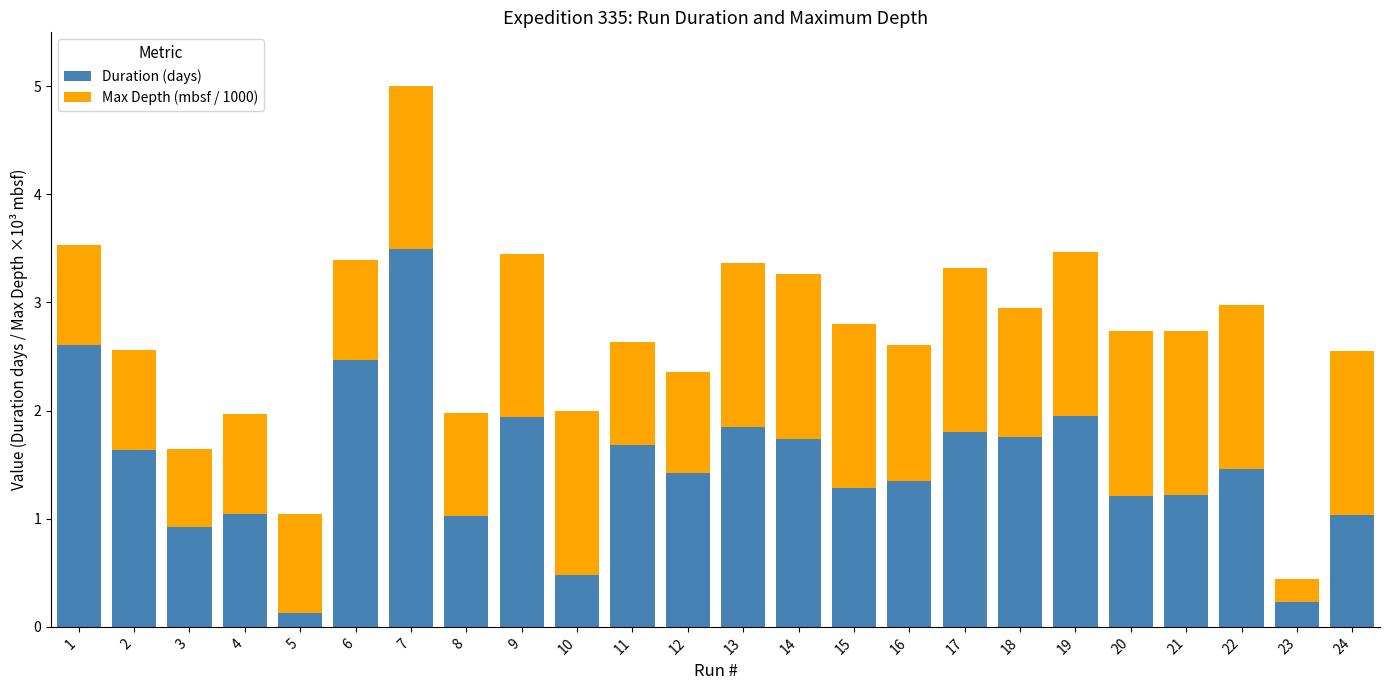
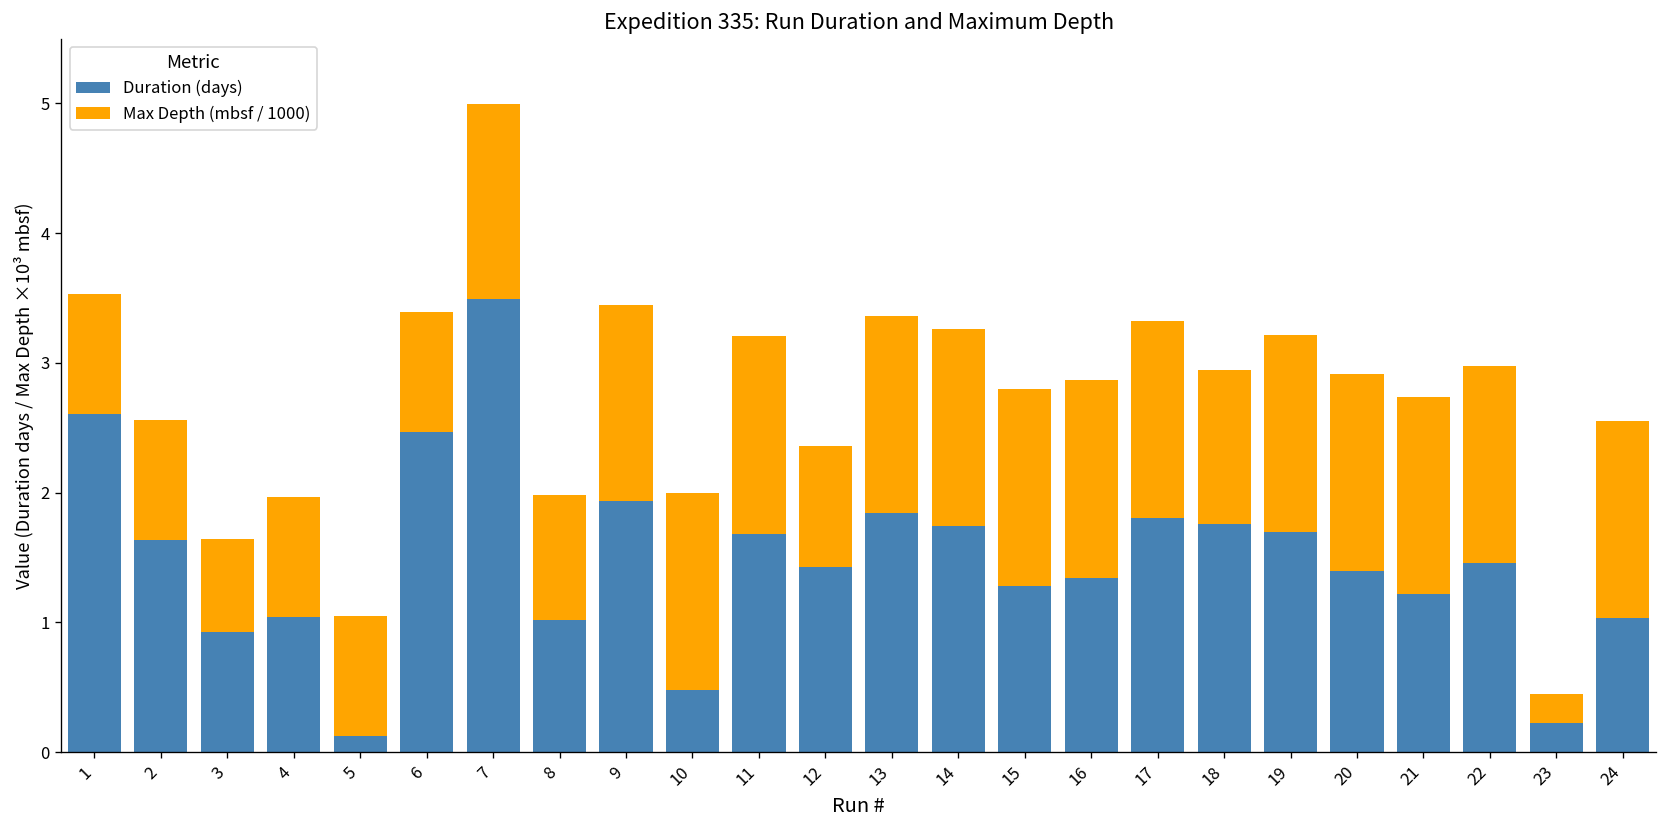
Max Depth (mbsf / 1000), 11: 0.95 -> 1.52
Max Depth (mbsf / 1000), 16: 1.27 -> 1.52
Duration (days), 19: 1.95 -> 1.70
Duration (days), 20: 1.21 -> 1.40
